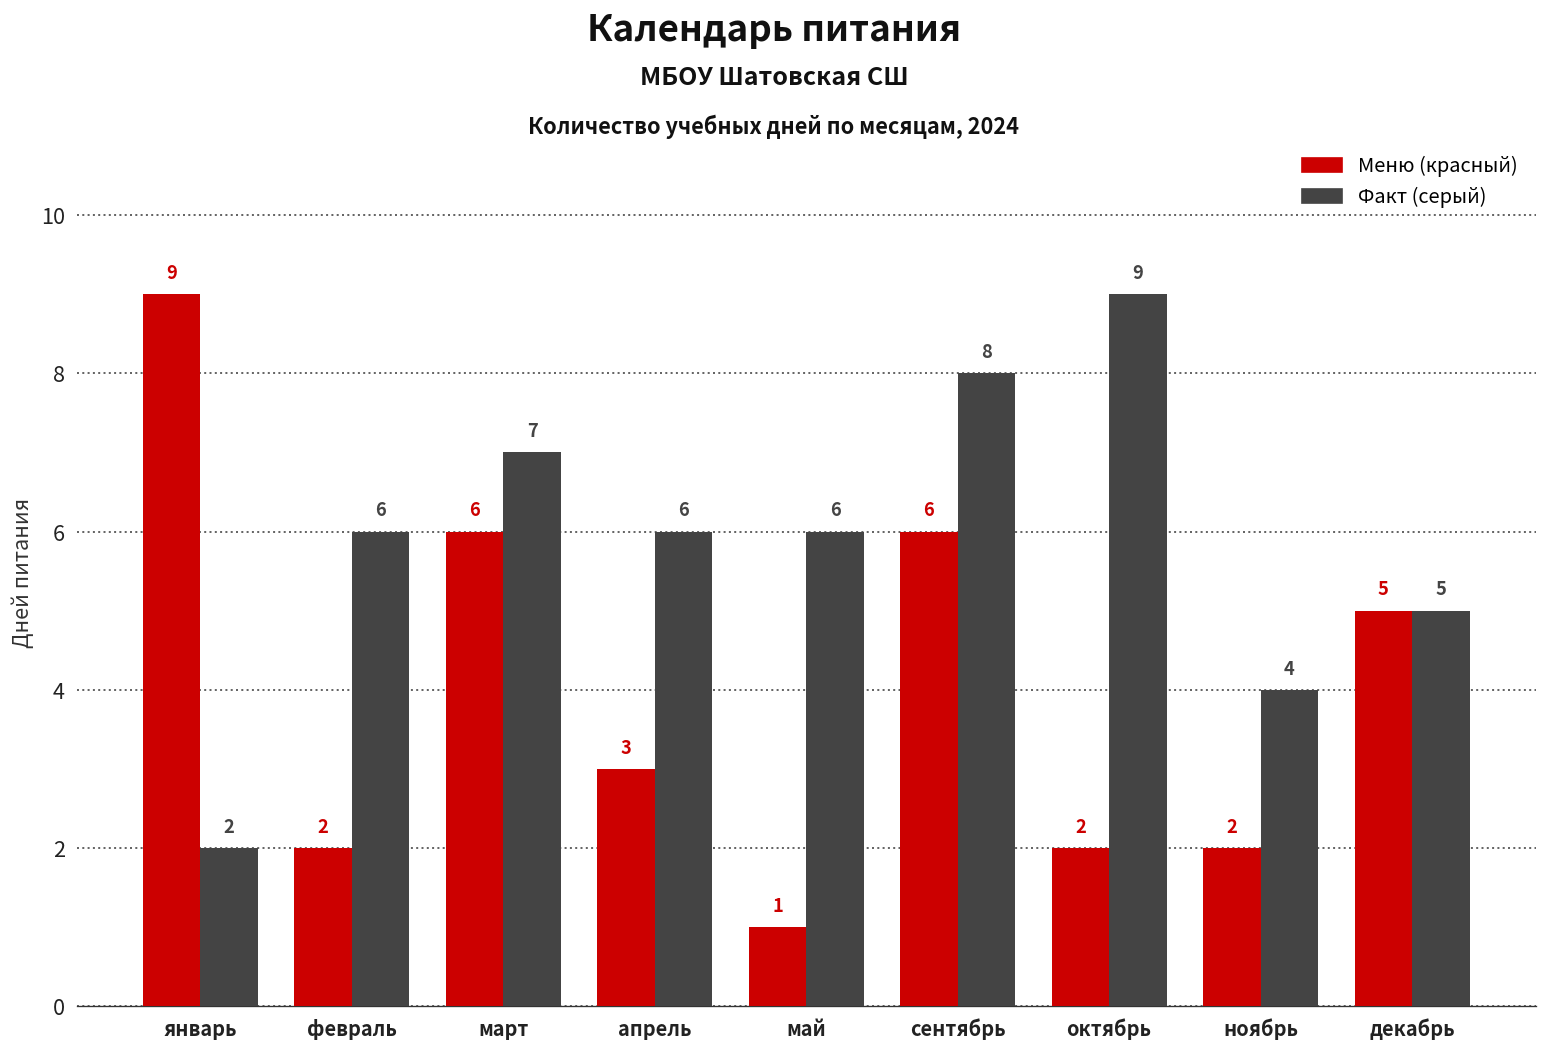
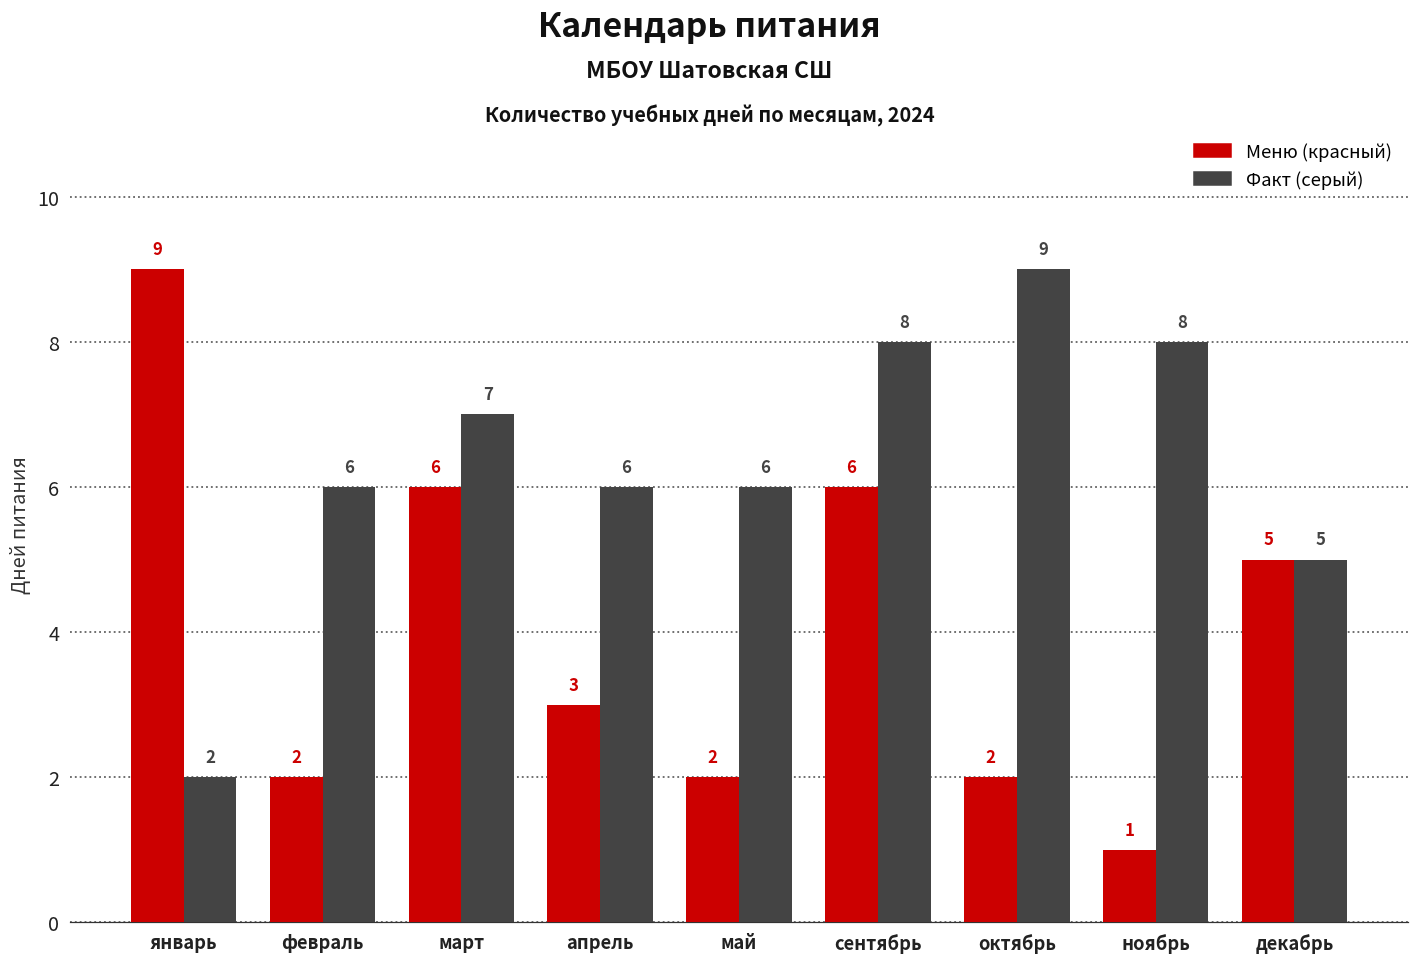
Меню (красный), май: 1 -> 2
Меню (красный), ноябрь: 2 -> 1
Факт (серый), ноябрь: 4 -> 8
